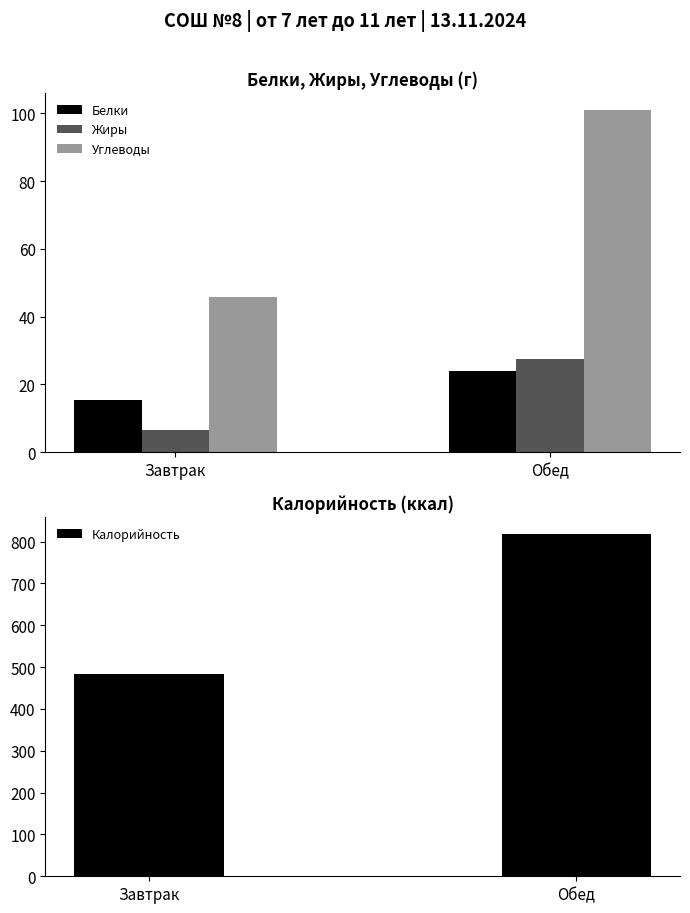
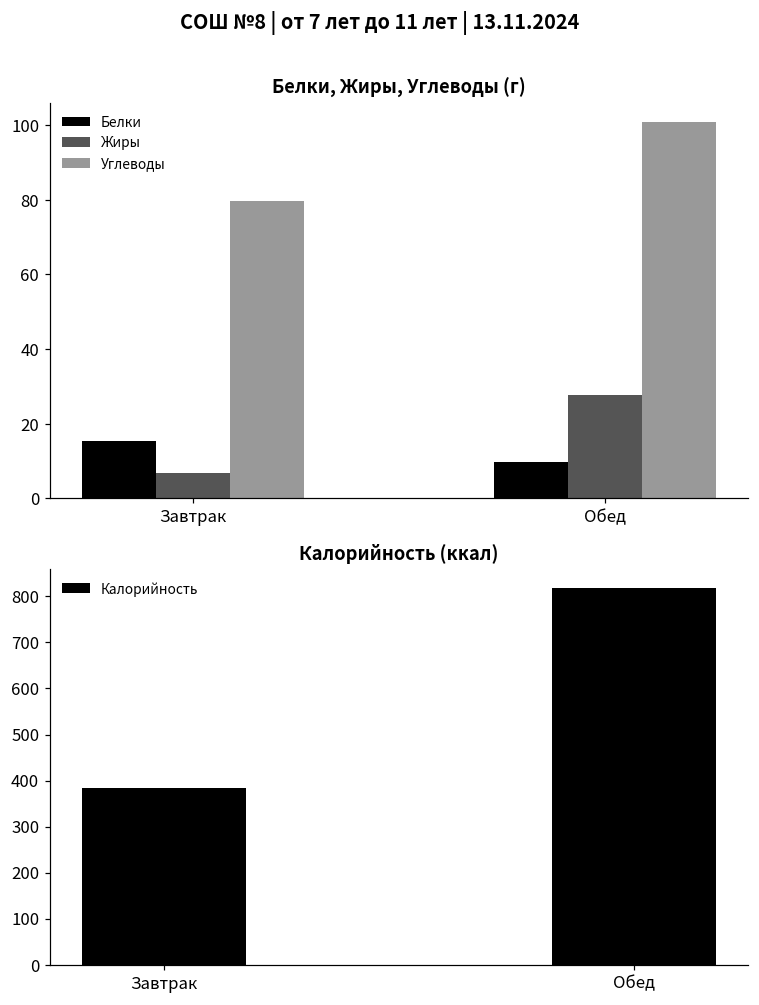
Белки, Жиры, Углеводы (г), Углеводы, Завтрак: 46 -> 80
Белки, Жиры, Углеводы (г), Белки, Обед: 24 -> 10
Калорийность (ккал), Завтрак: 480 -> 380
